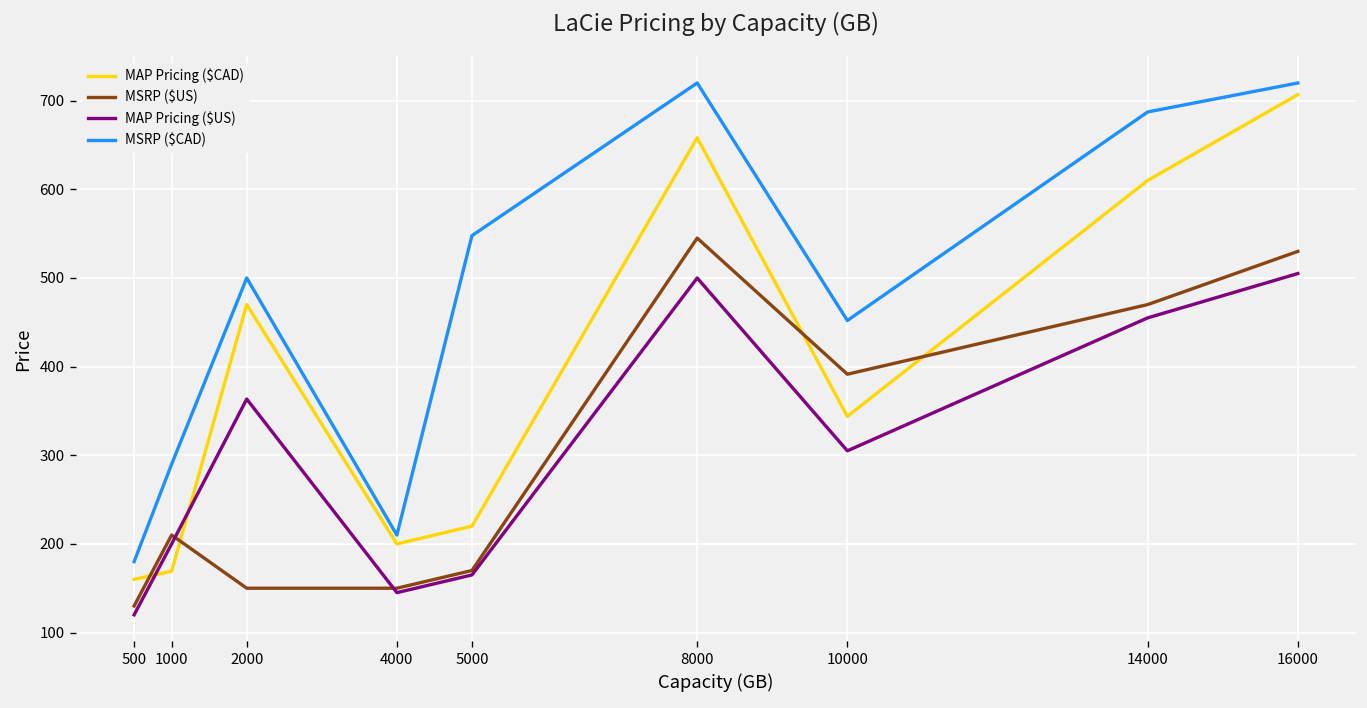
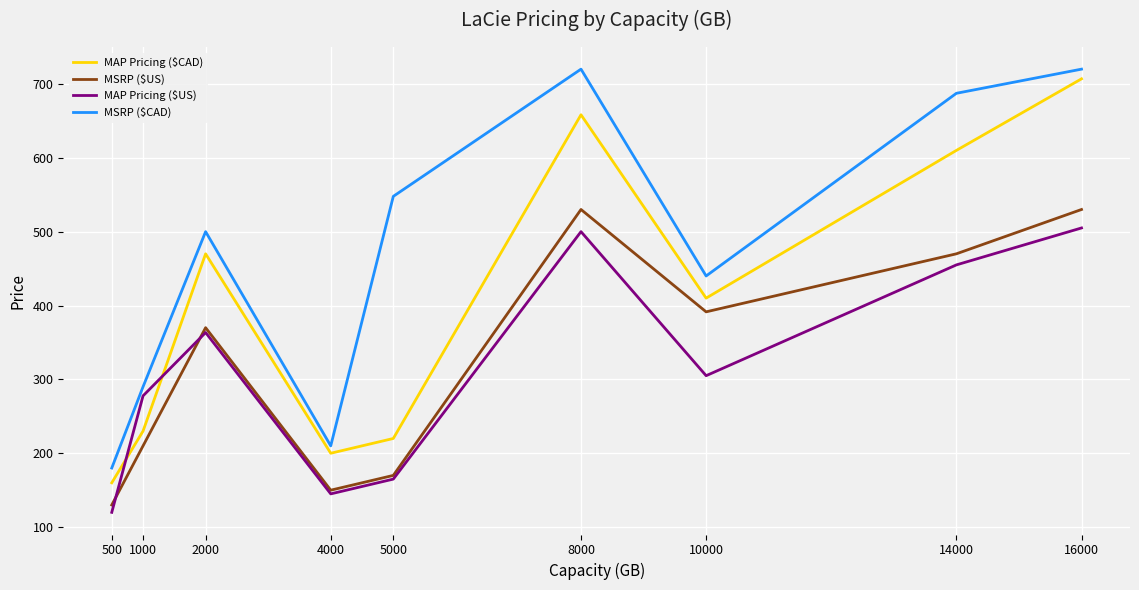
MAP Pricing ($CAD), 1000: 170 -> 230
MAP Pricing ($US), 1000: 200 -> 280
MSRP ($US), 2000: 150 -> 370
MSRP ($US), 8000: 550 -> 530
MAP Pricing ($CAD), 10000: 340 -> 410
MSRP ($CAD), 10000: 450 -> 440
